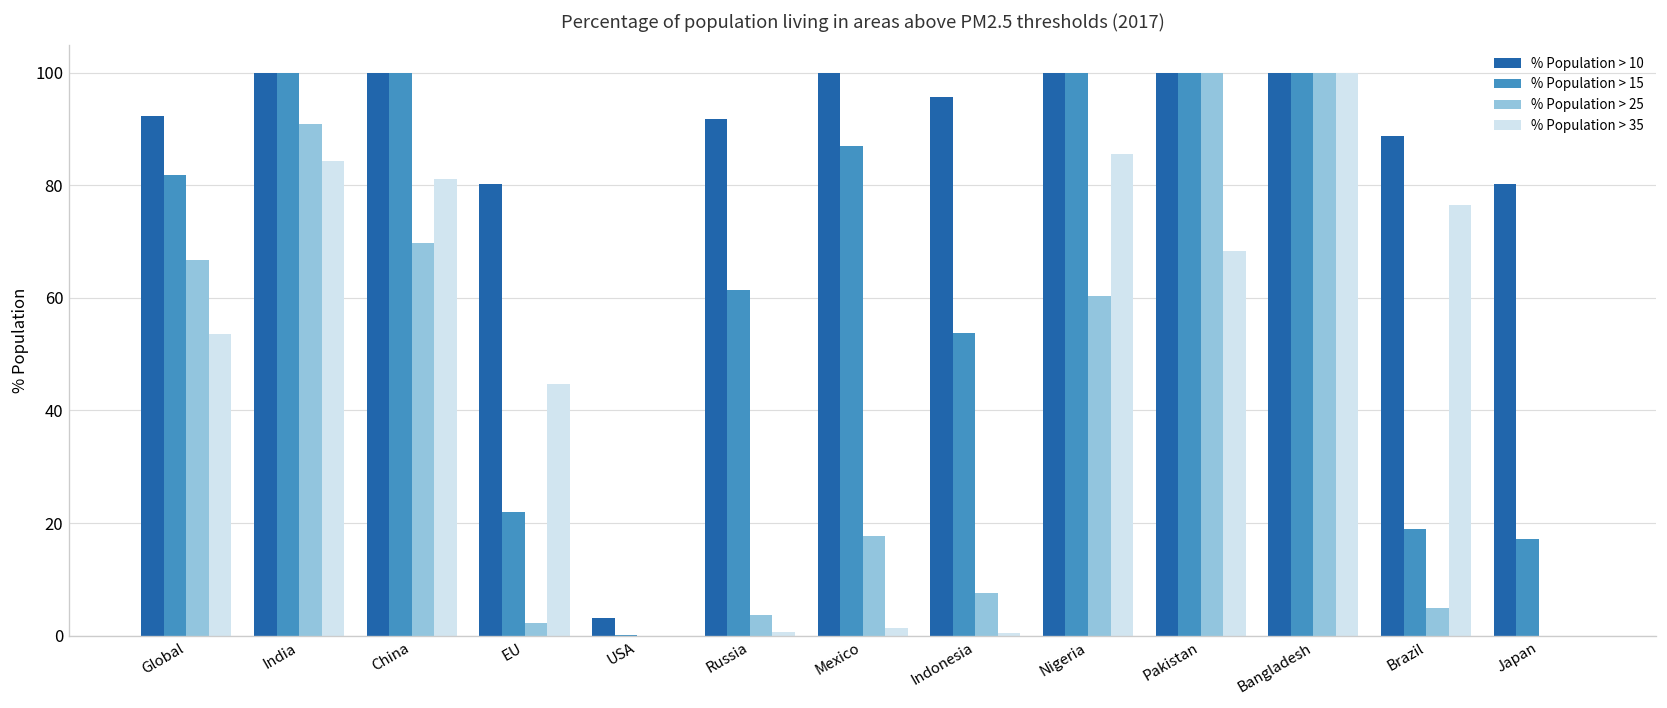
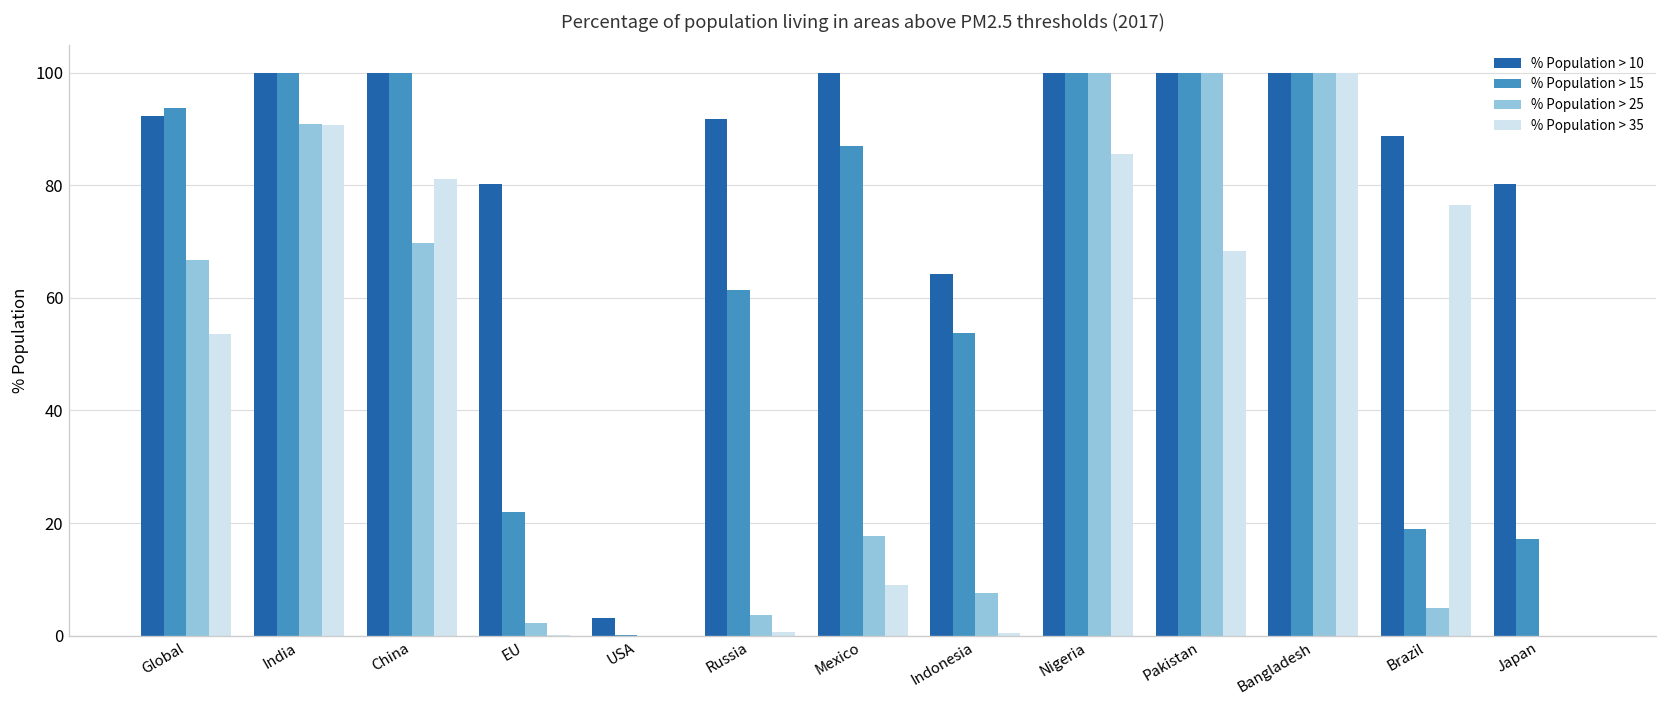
% Population > 15, Global: 82 -> 94
% Population > 35, India: 84 -> 91
% Population > 35, EU: 45 -> 0
% Population > 35, Mexico: 1 -> 9
% Population > 10, Indonesia: 96 -> 64
% Population > 25, Nigeria: 60 -> 100
